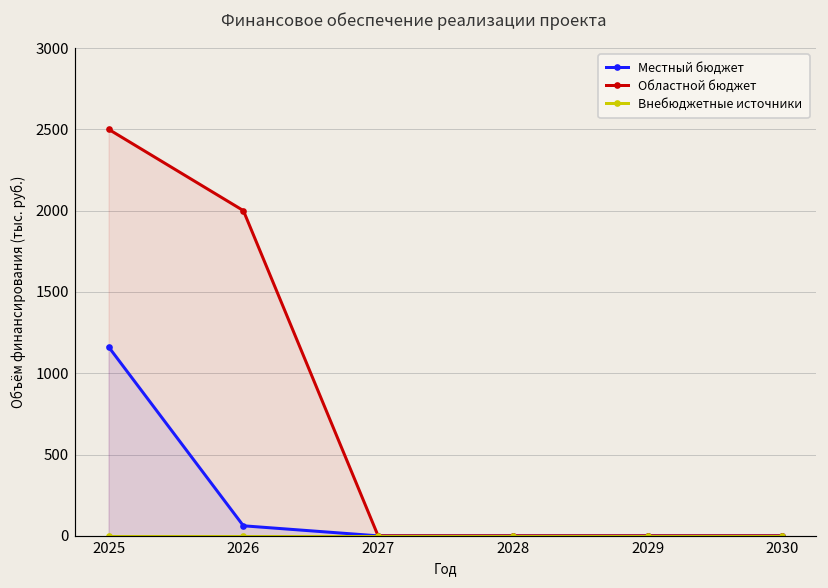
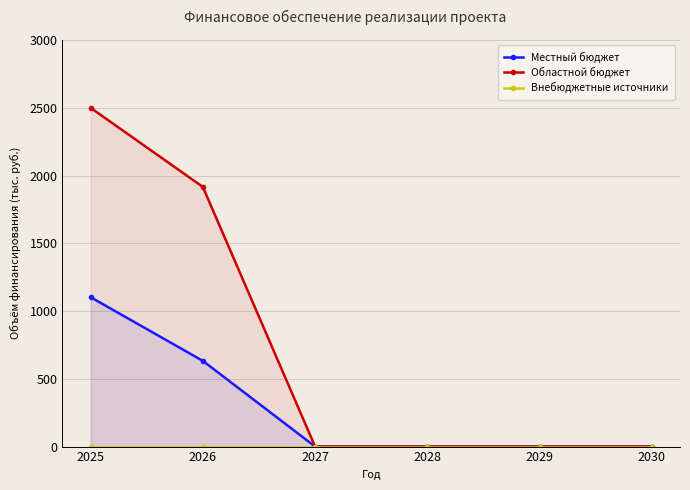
Местный бюджет, 2025: 1160 -> 1100
Местный бюджет, 2026: 60 -> 630
Областной бюджет, 2026: 2000 -> 1920
